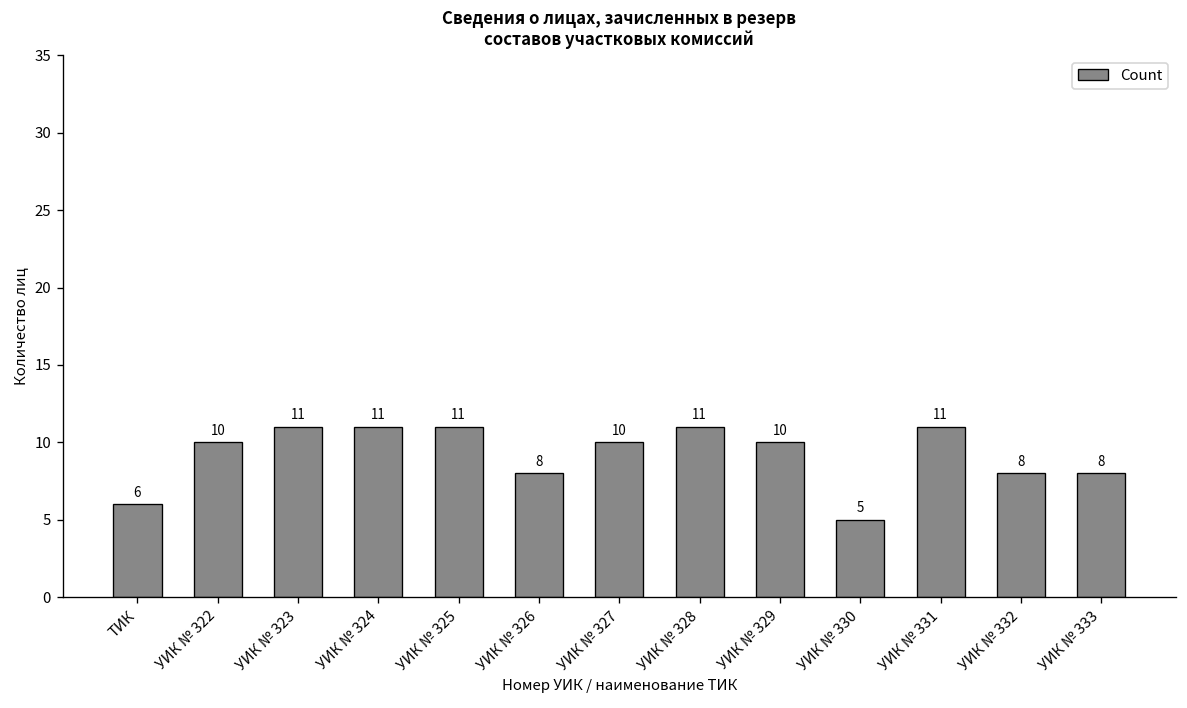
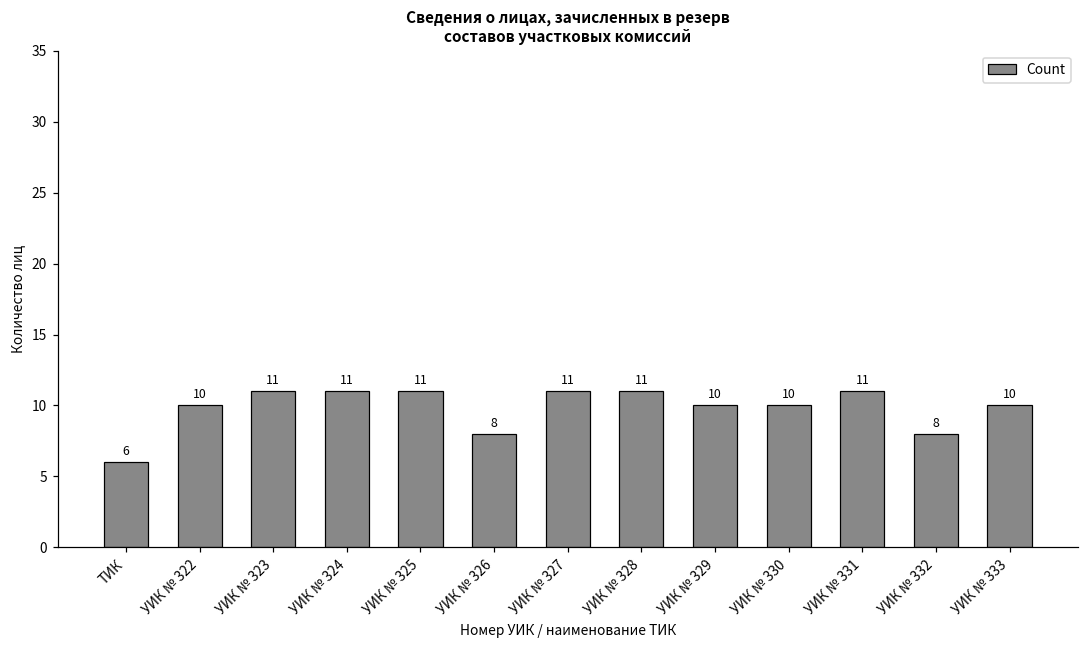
УИК № 327: 10 -> 11
УИК № 330: 5 -> 10
УИК № 333: 8 -> 10
